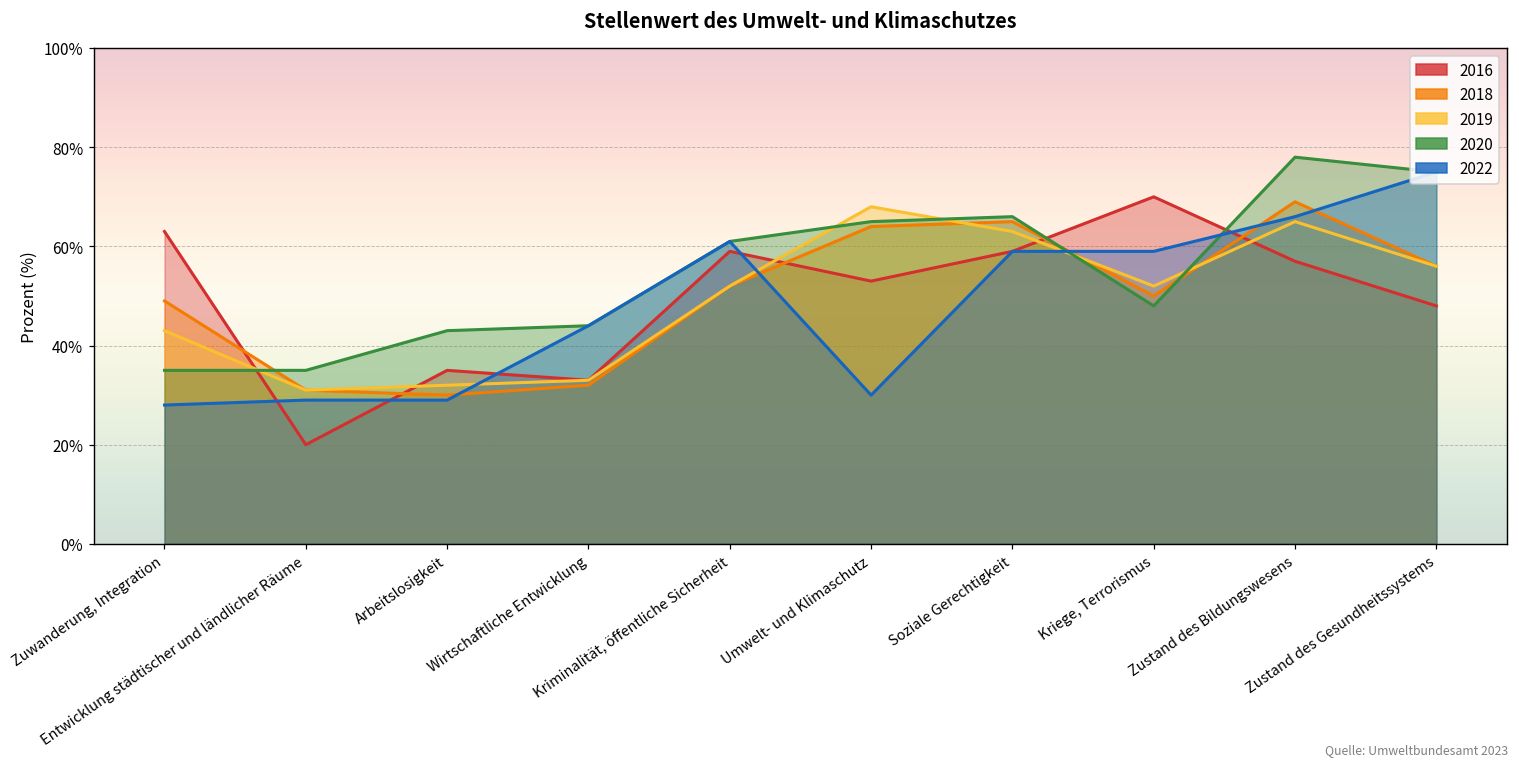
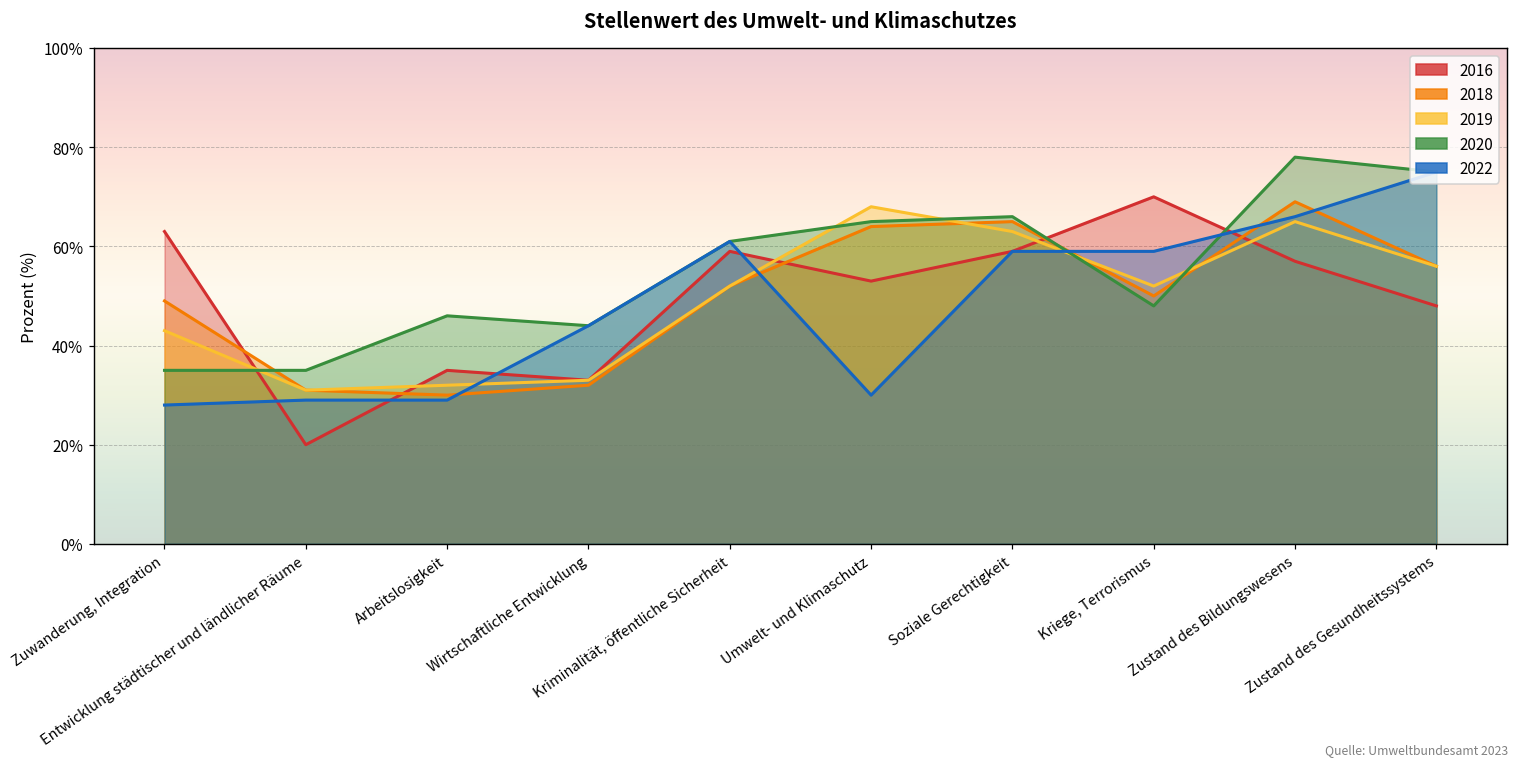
2020, Arbeitslosigkeit: 43% -> 46%
